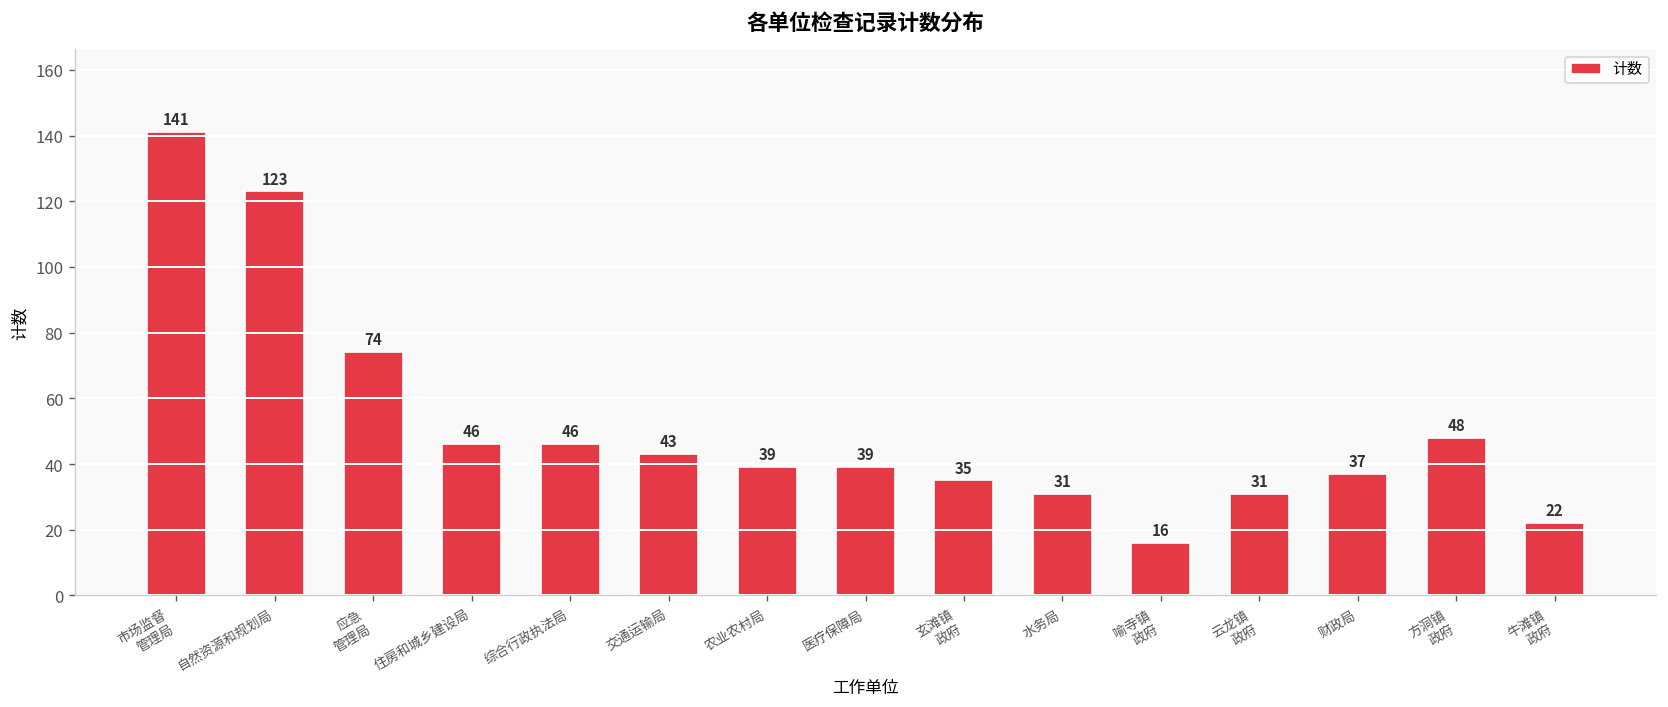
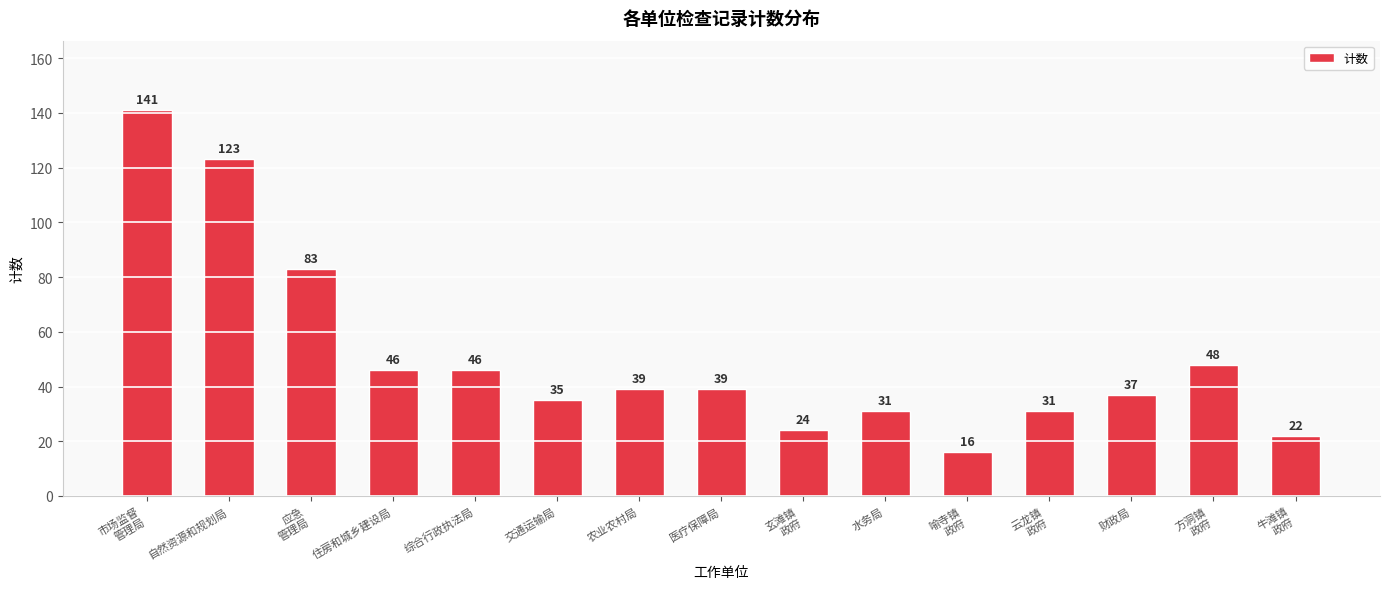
应急 管理局: 74 -> 83
交通运输局: 43 -> 35
玄滩镇 政府: 35 -> 24
